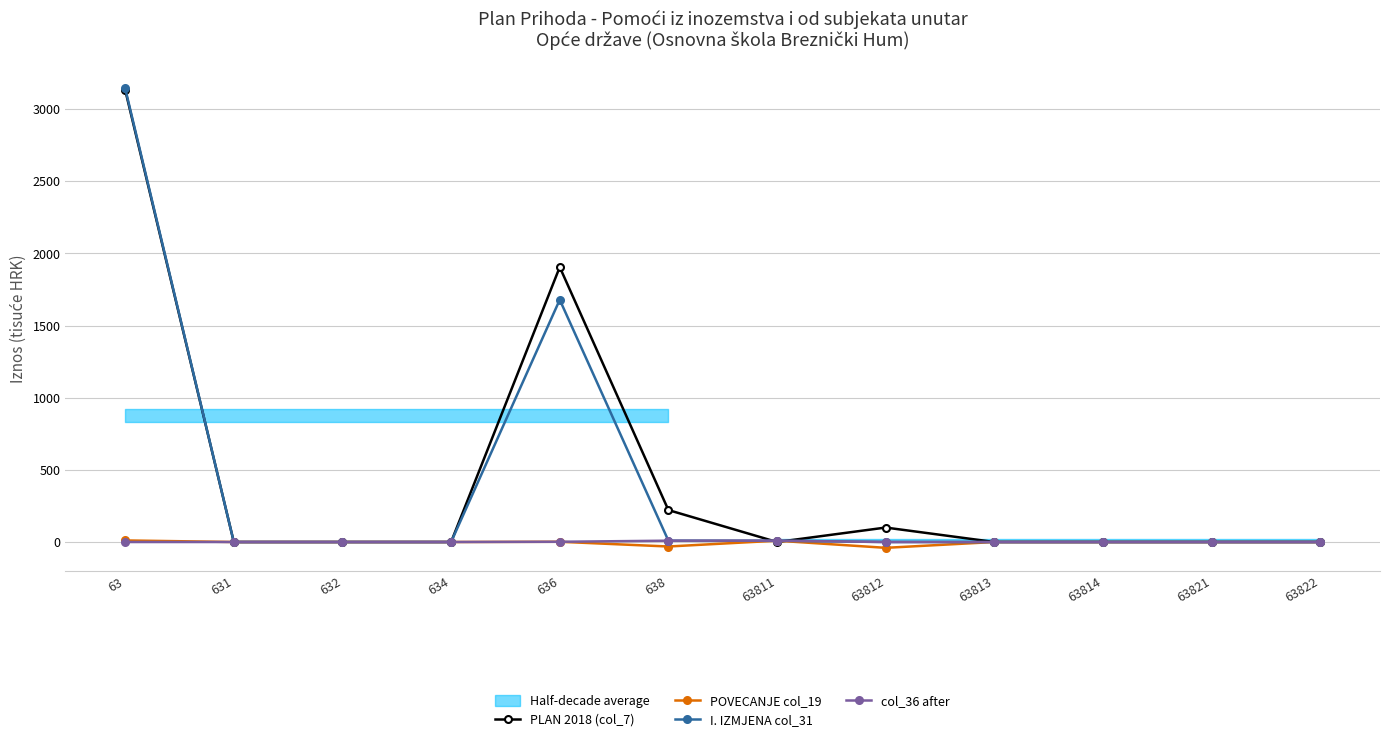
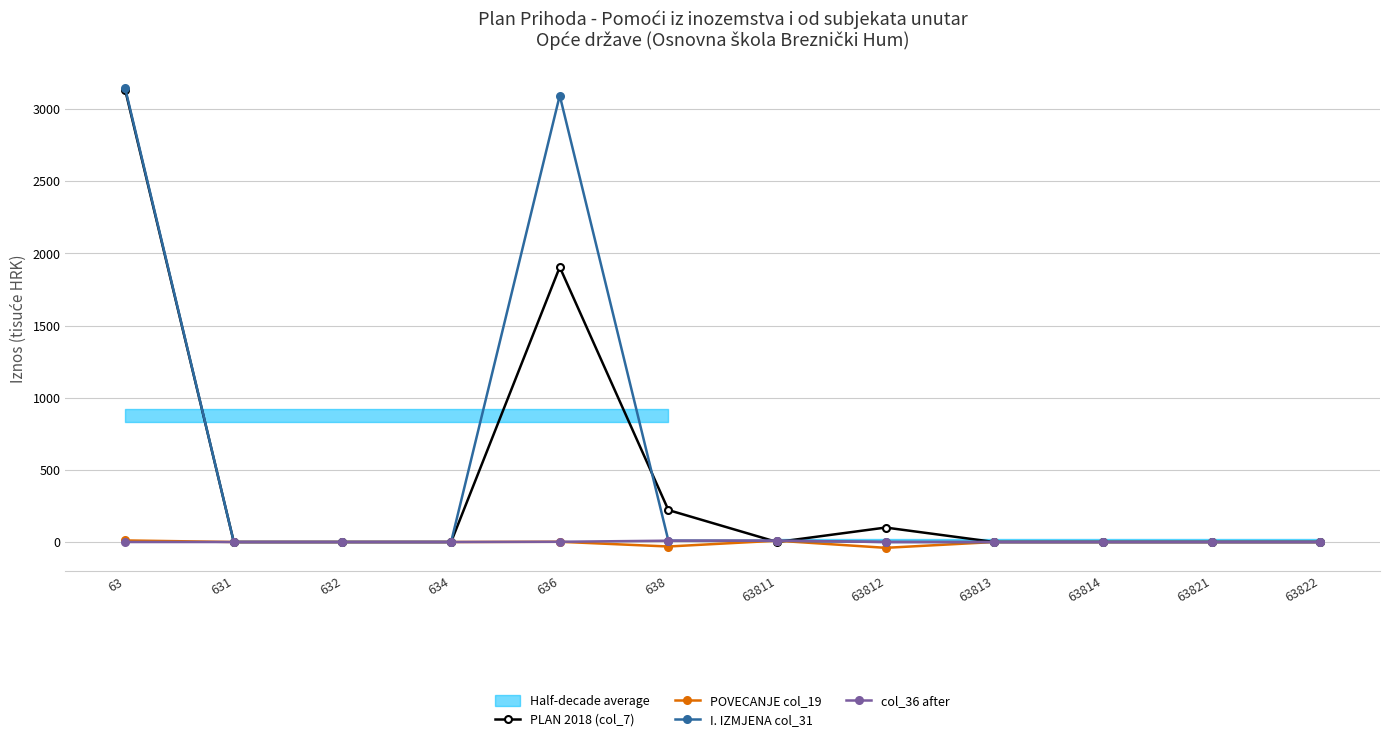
I. IZMJENA col_31, 636: 1680 -> 3090
